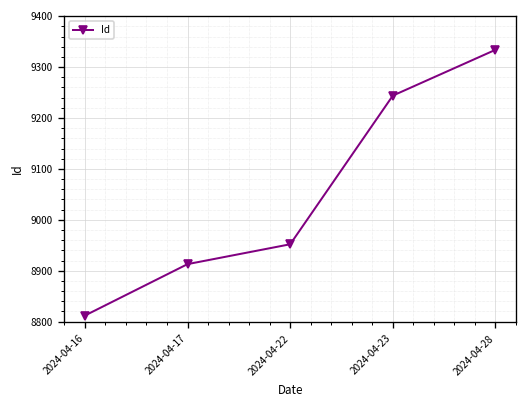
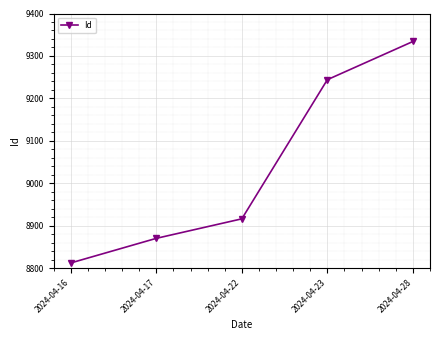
2024-04-17: 8910 -> 8870
2024-04-22: 8950 -> 8920
